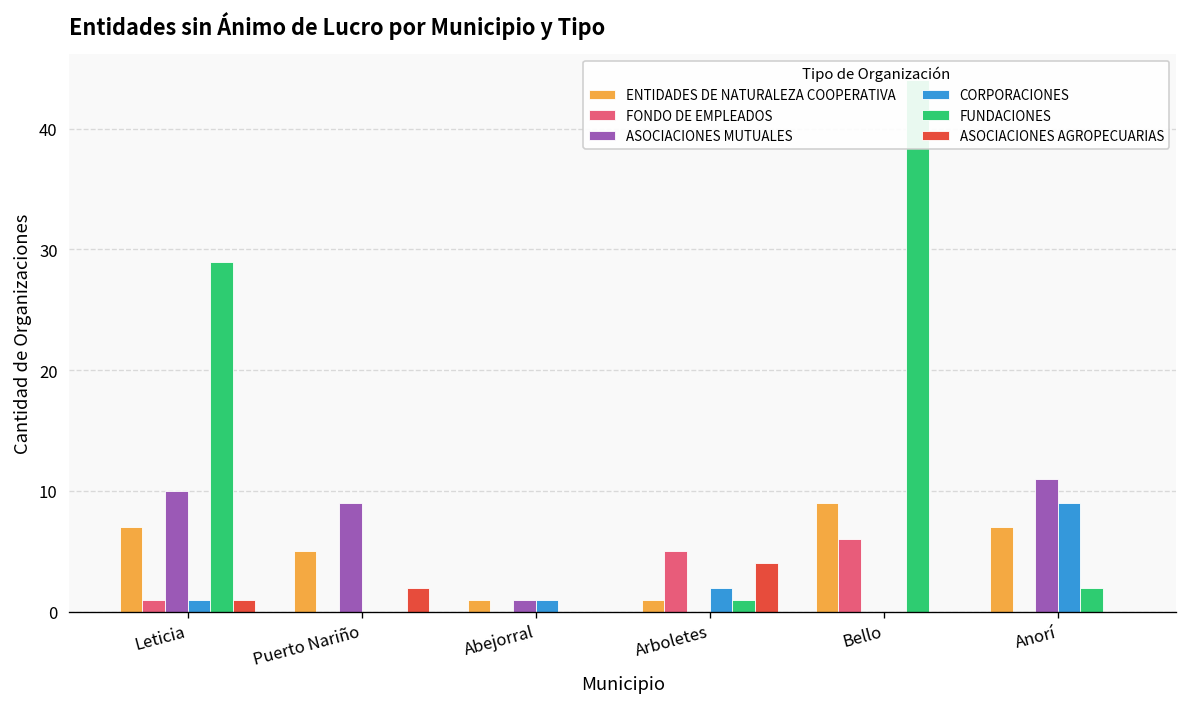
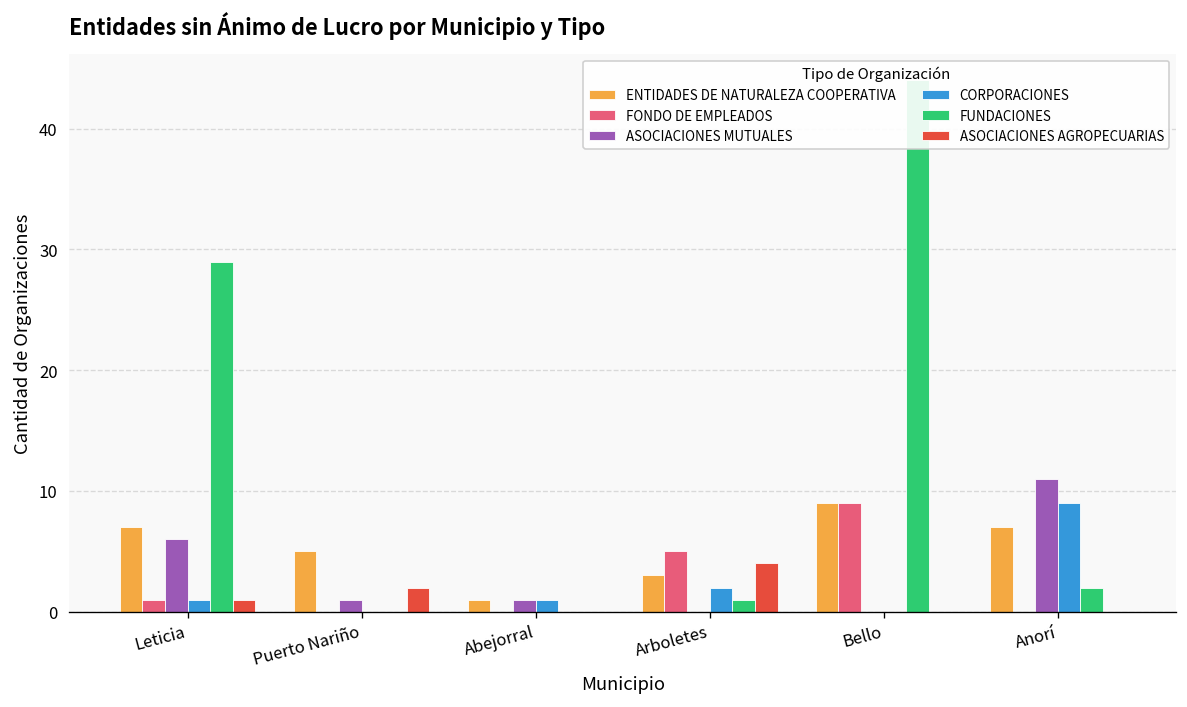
ASOCIACIONES MUTUALES, Leticia: 10 -> 6
ASOCIACIONES MUTUALES, Puerto Nariño: 9 -> 1
ENTIDADES DE NATURALEZA COOPERATIVA, Arboletes: 1 -> 3
FONDO DE EMPLEADOS, Bello: 6 -> 9
